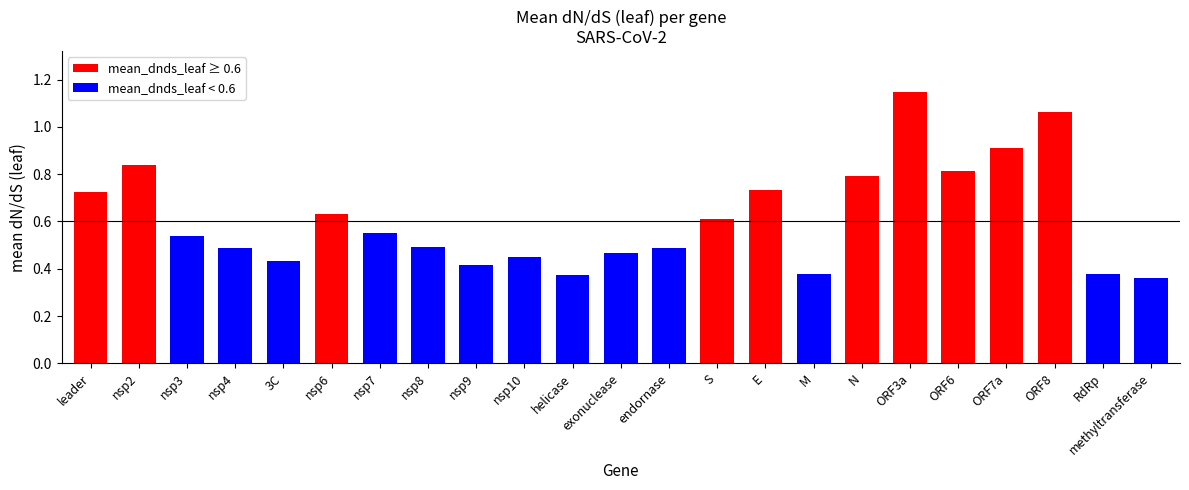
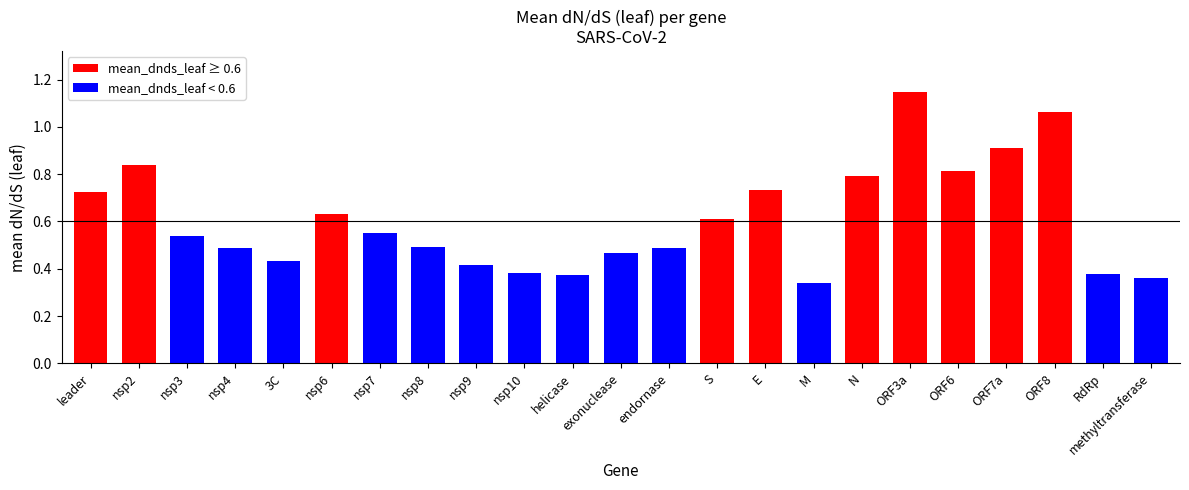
nsp10: 0.45 -> 0.38
M: 0.38 -> 0.34
